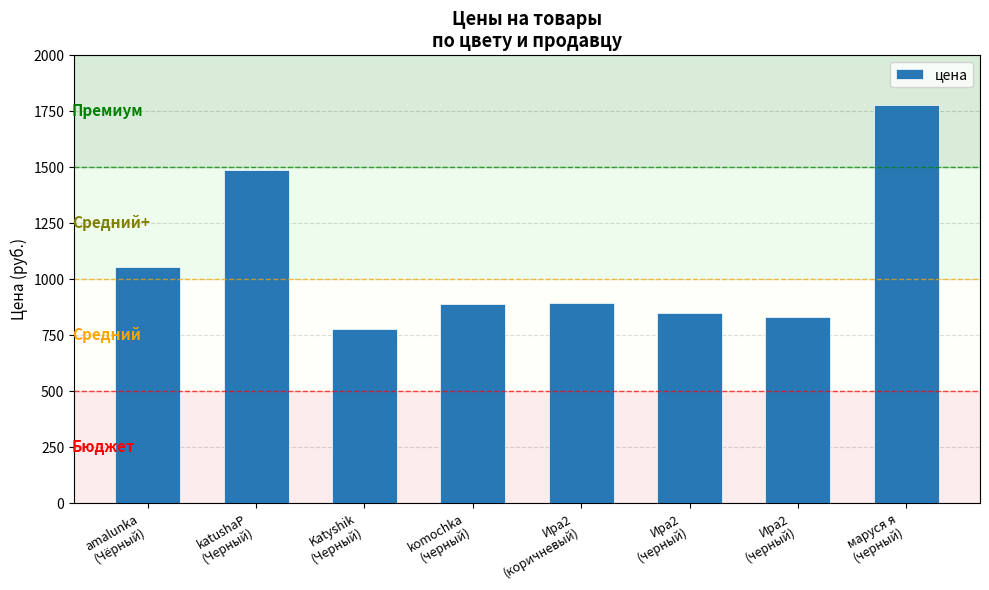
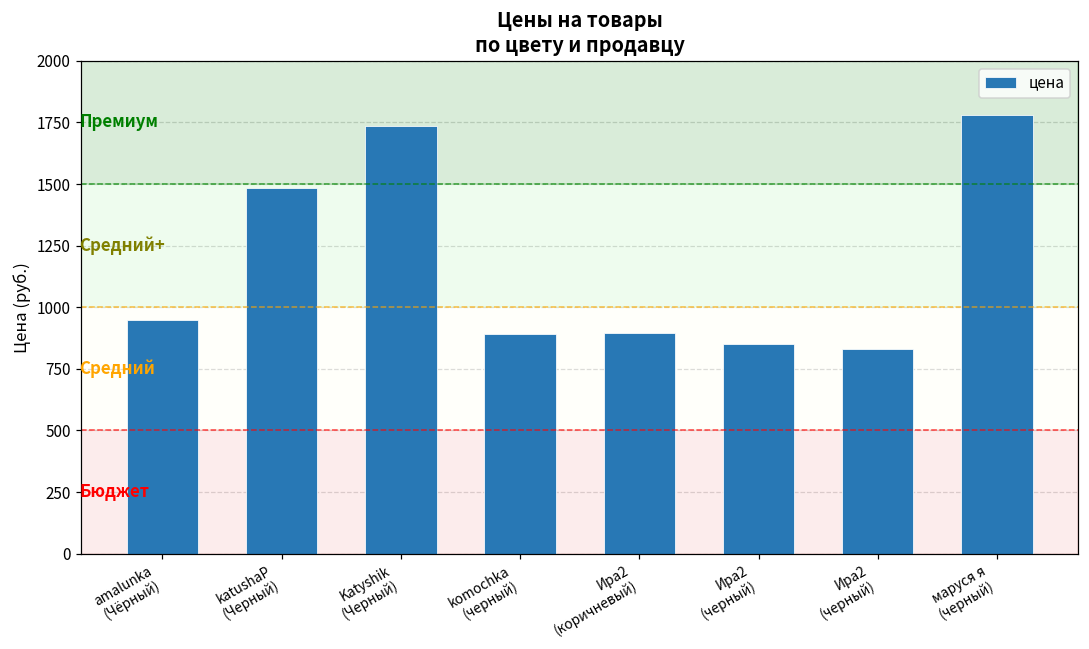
amalunka (Чёрный): 1060 -> 950
Katyshik (Черный): 780 -> 1740
